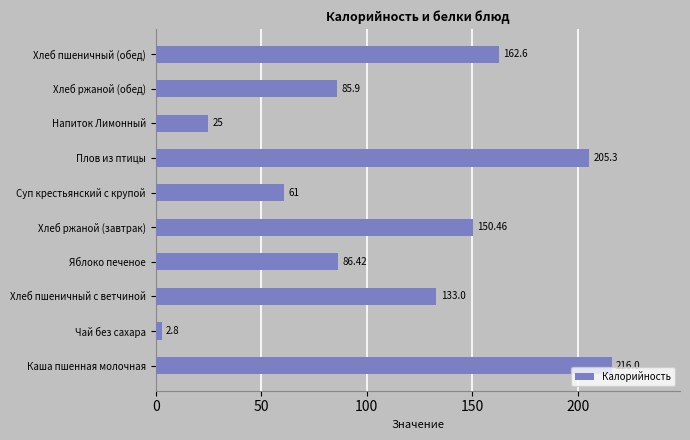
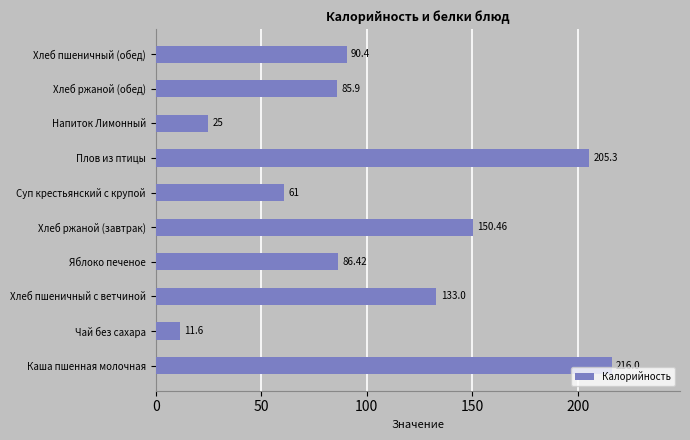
Хлеб пшеничный (обед): 162.6 -> 90.4
Чай без сахара: 2.8 -> 11.6
